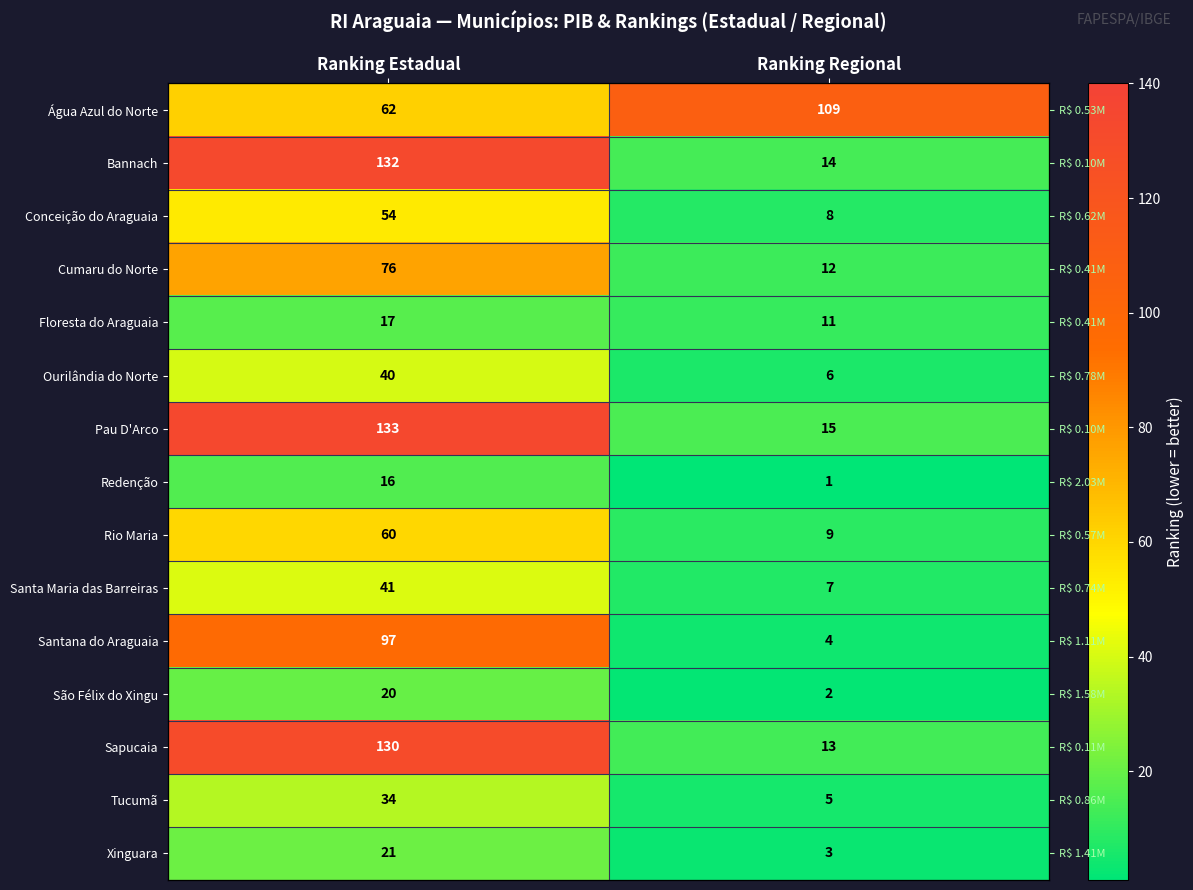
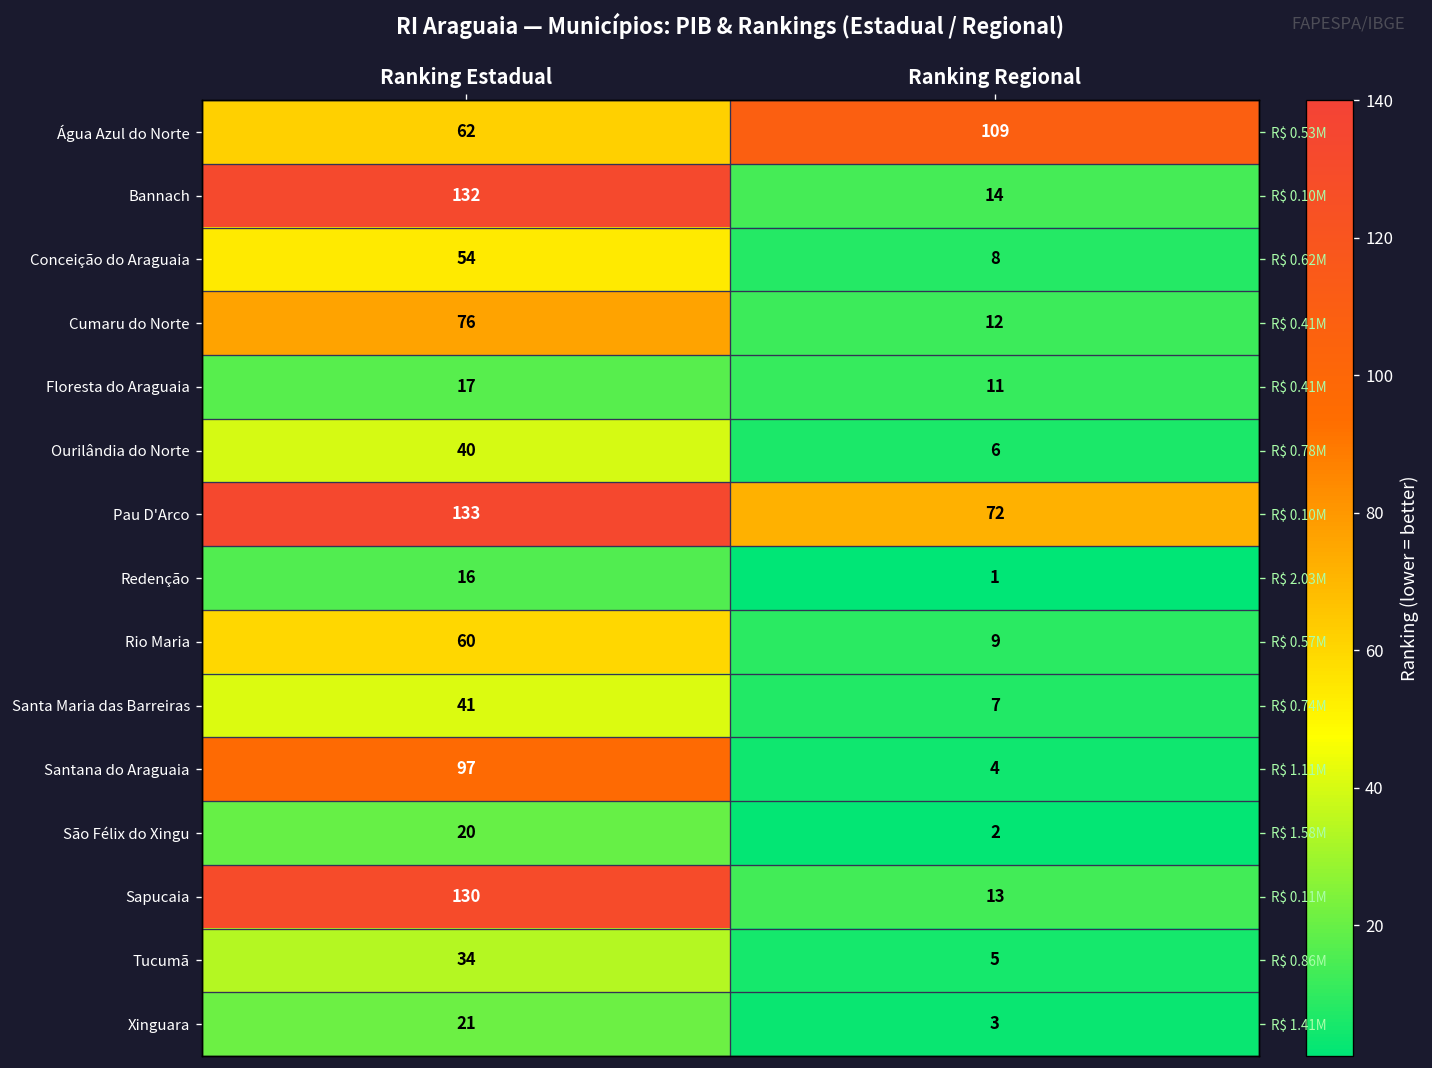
Pau D'Arco, Ranking Regional: 15 -> 72
